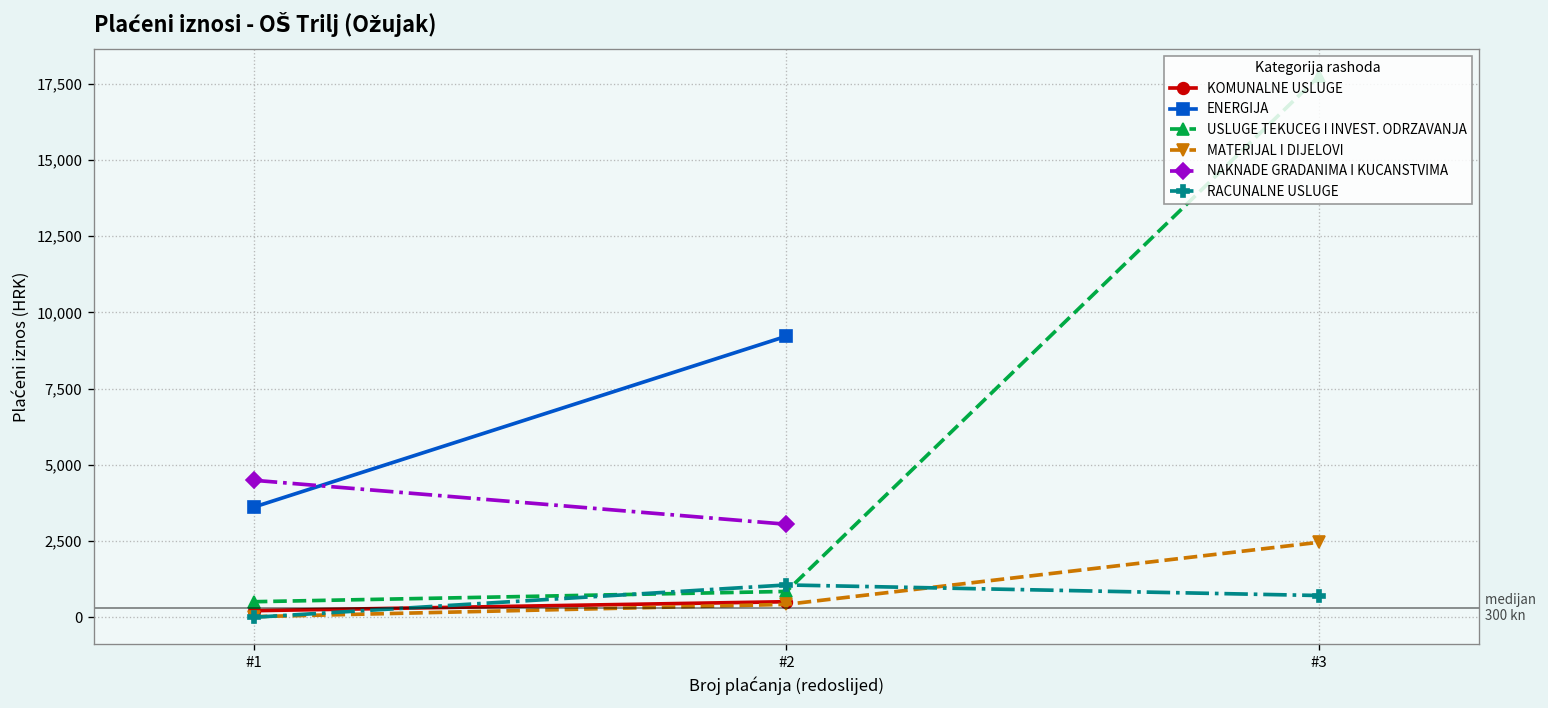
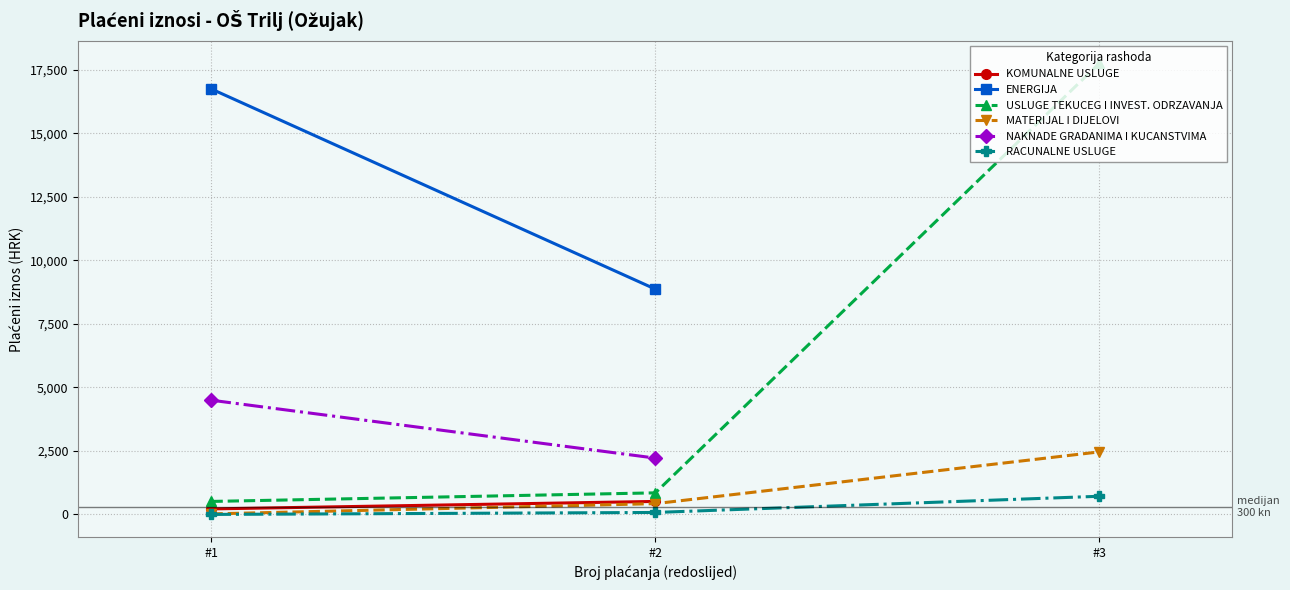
ENERGIJA, #1: 3,600 -> 16,700
ENERGIJA, #2: 9,200 -> 8,900
NAKNADE GRADANIMA I KUCANSTVIMA, #2: 3,100 -> 2,200
RACUNALNE USLUGE, #2: 1,100 -> 100
